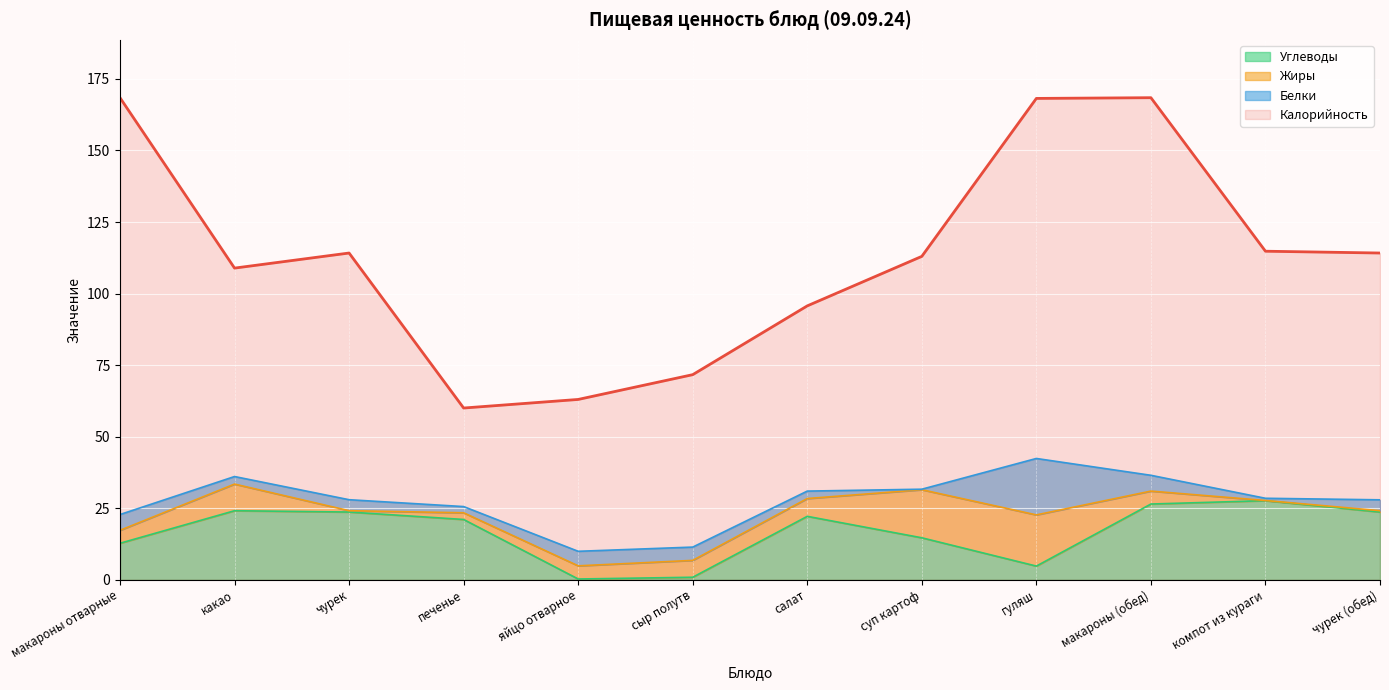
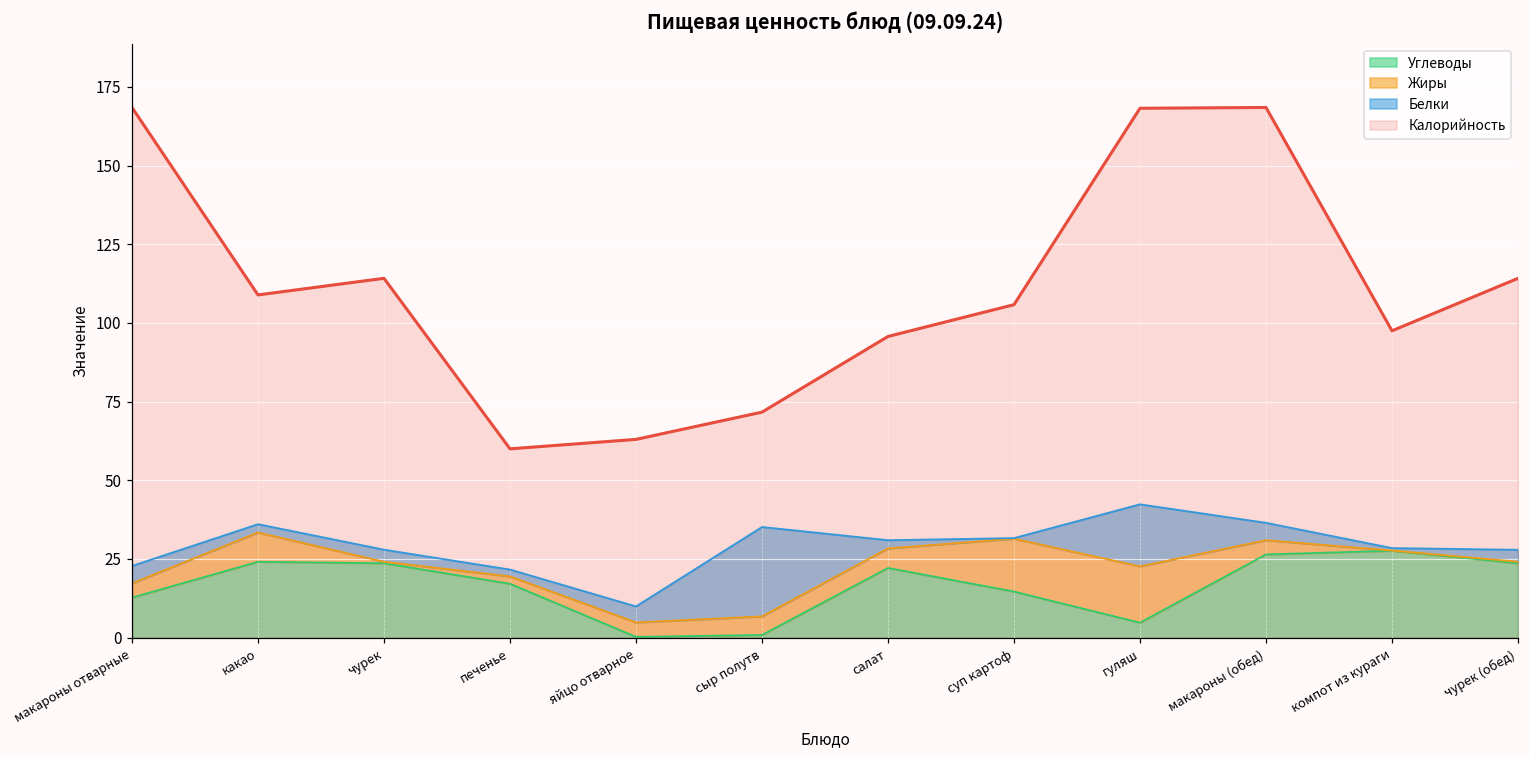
Углеводы, печенье: 21 -> 17
Белки, сыр полутв: 5 -> 28
Калорийность, суп картоф: 113 -> 106
Калорийность, компот из кураги: 115 -> 98
